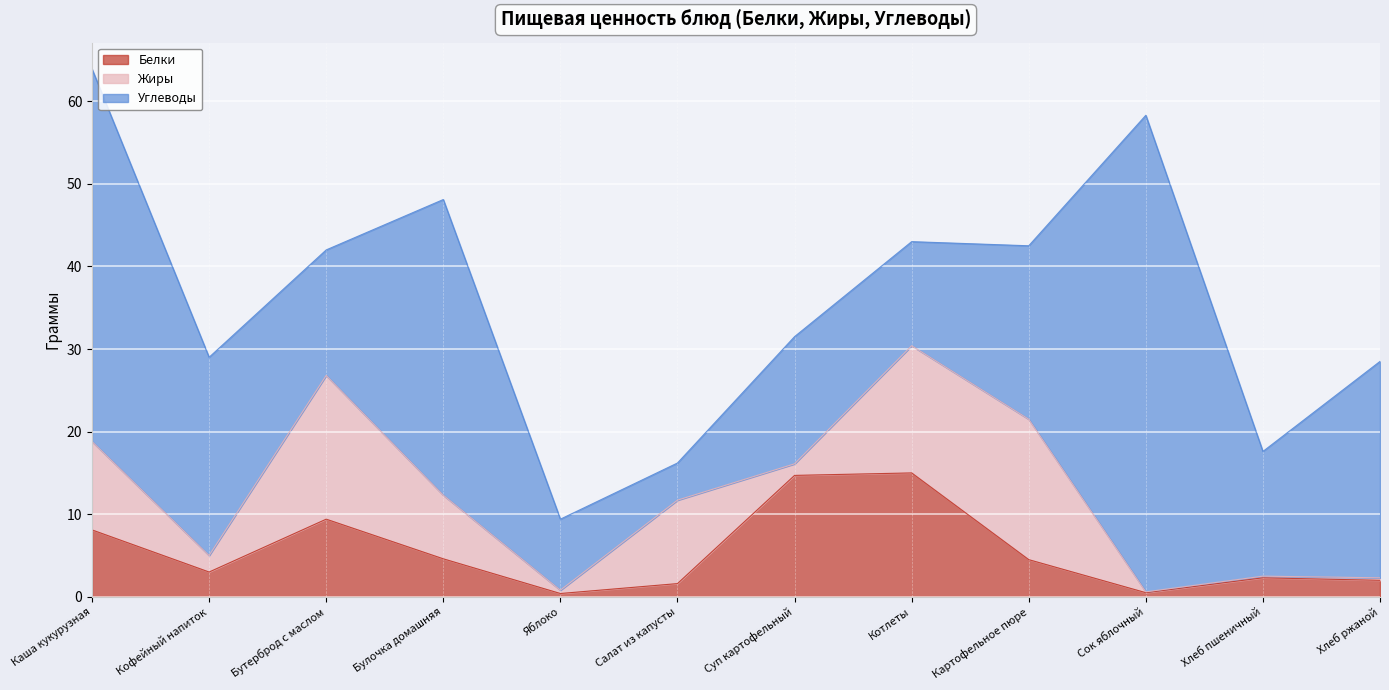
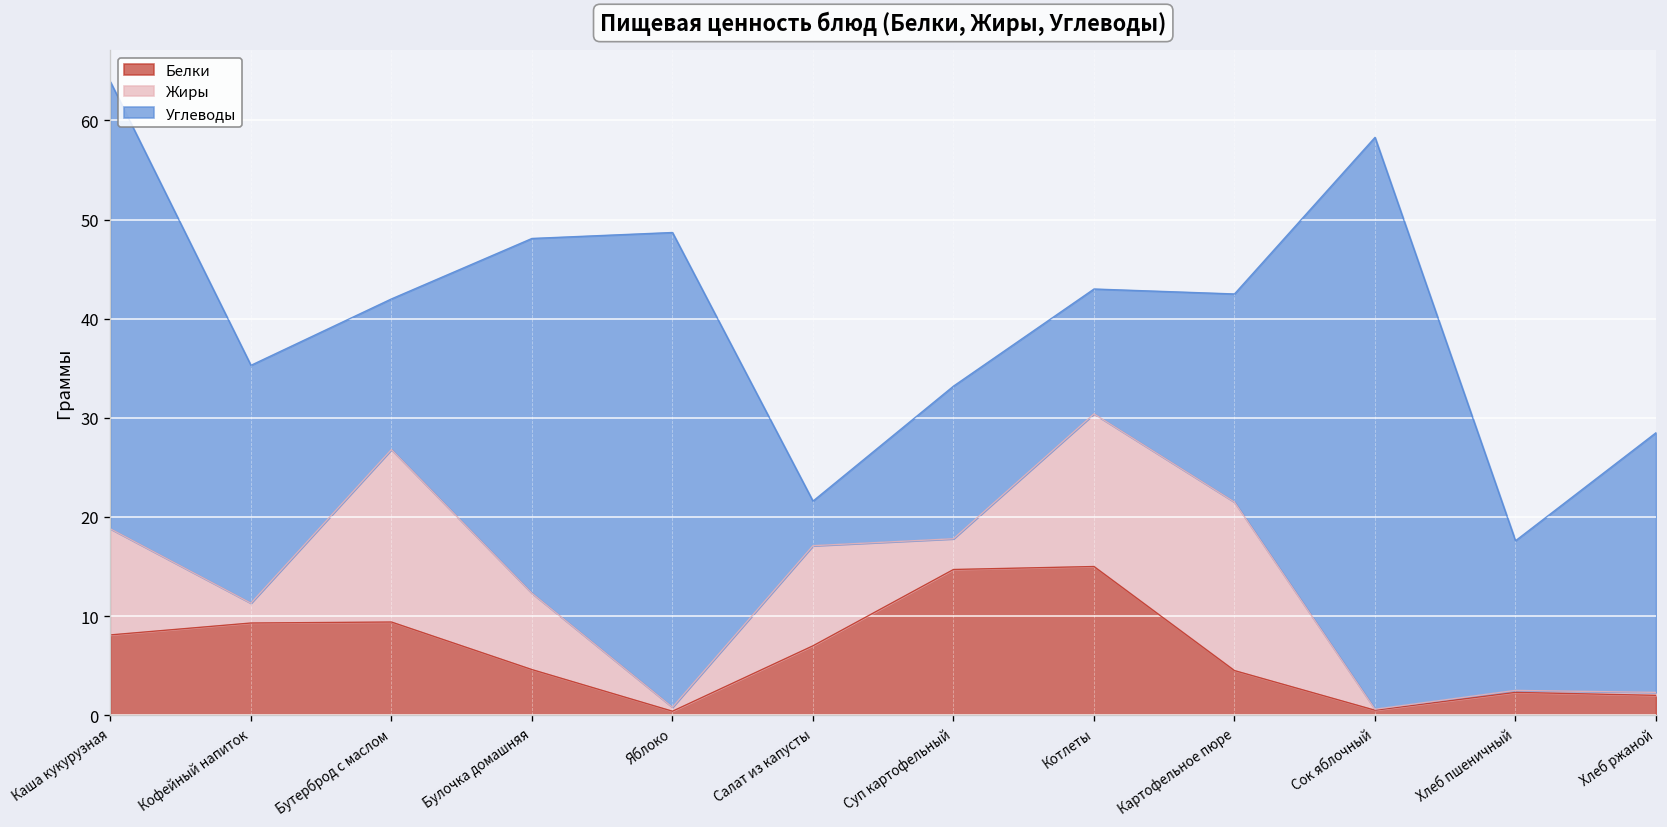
Белки, Кофейный напиток: 3 -> 9
Углеводы, Яблоко: 9 -> 48
Белки, Салат из капусты: 2 -> 7
Жиры, Суп картофельный: 1 -> 3
